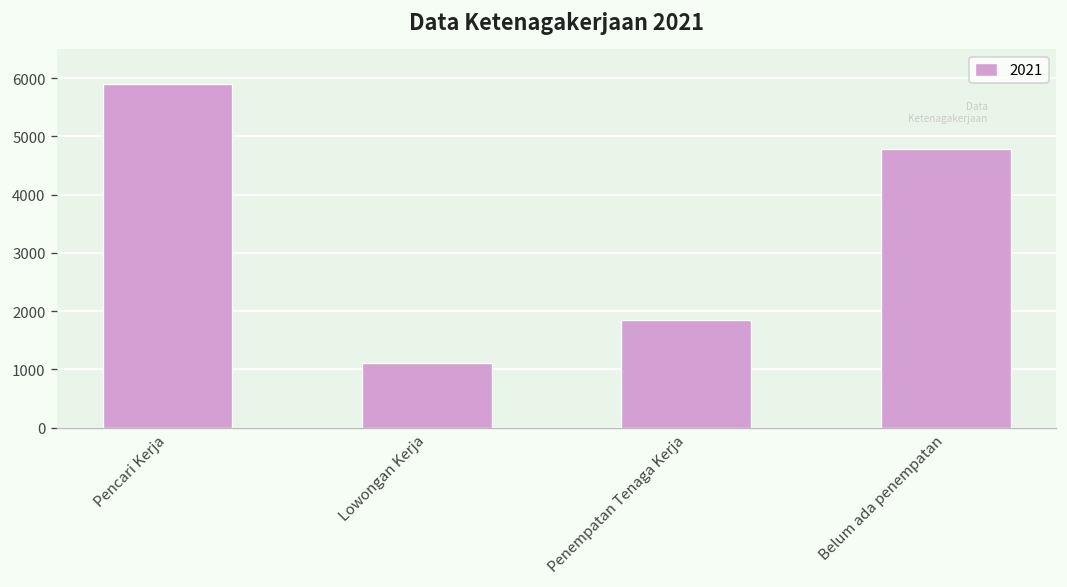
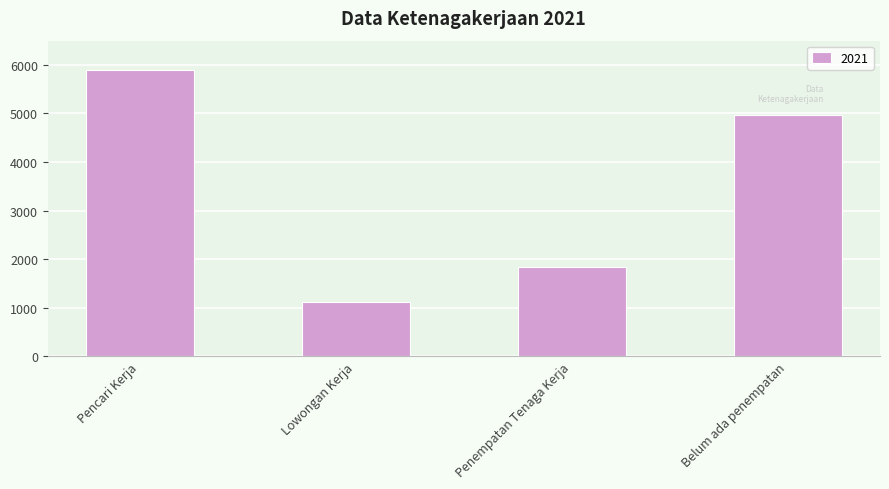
Belum ada penempatan: 4800 -> 5000
